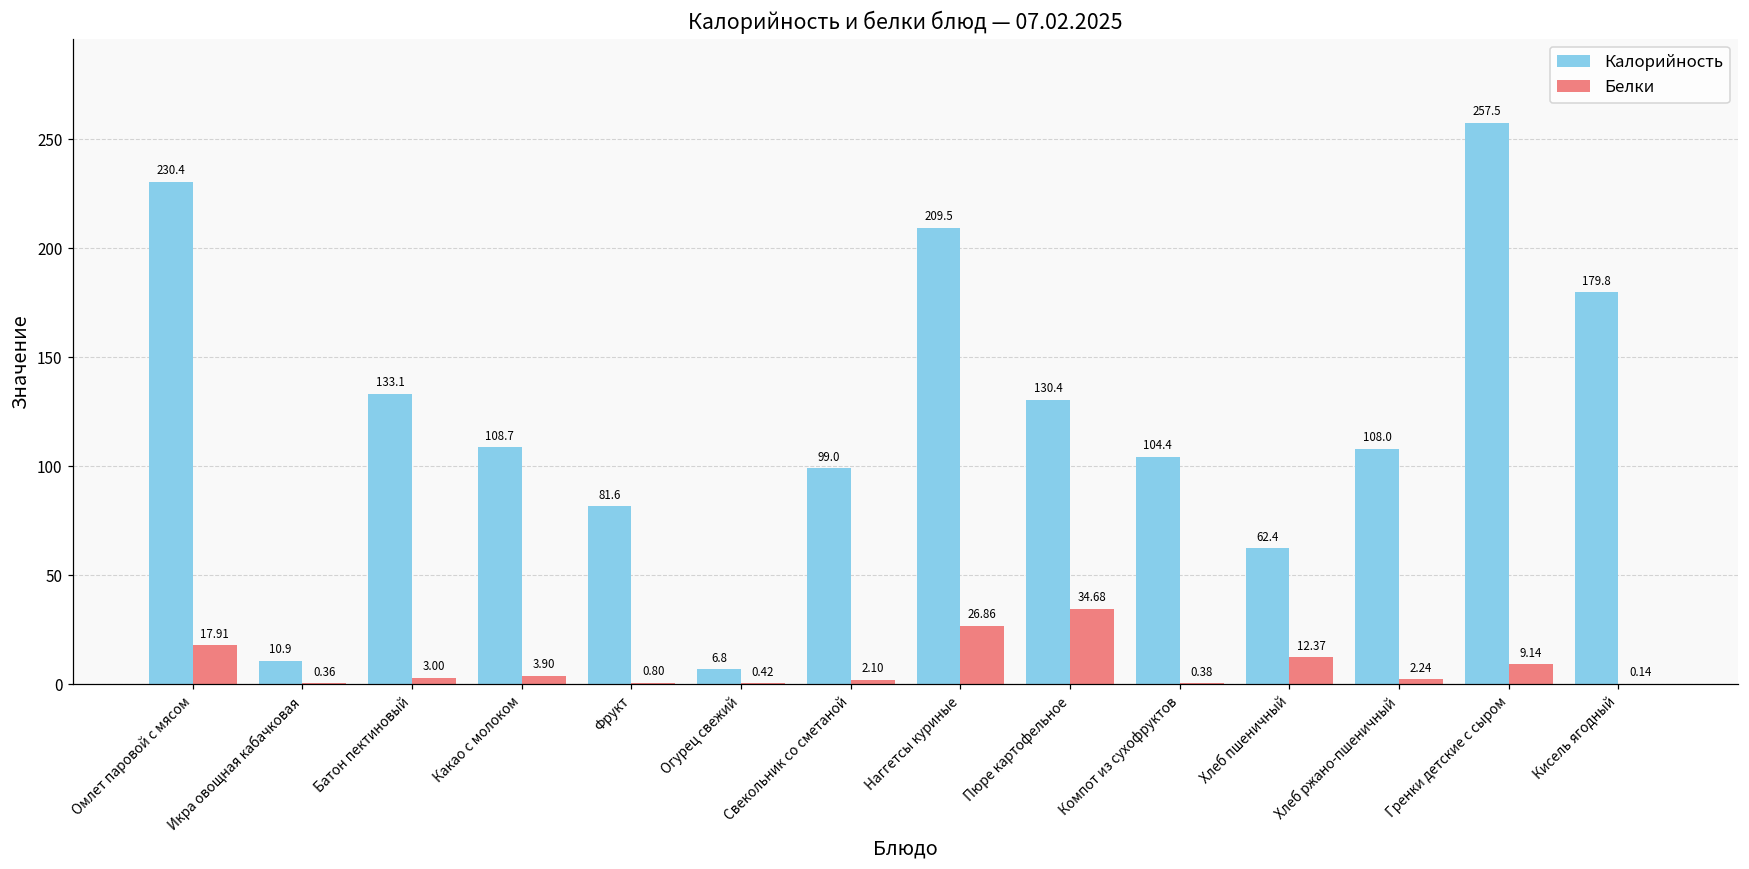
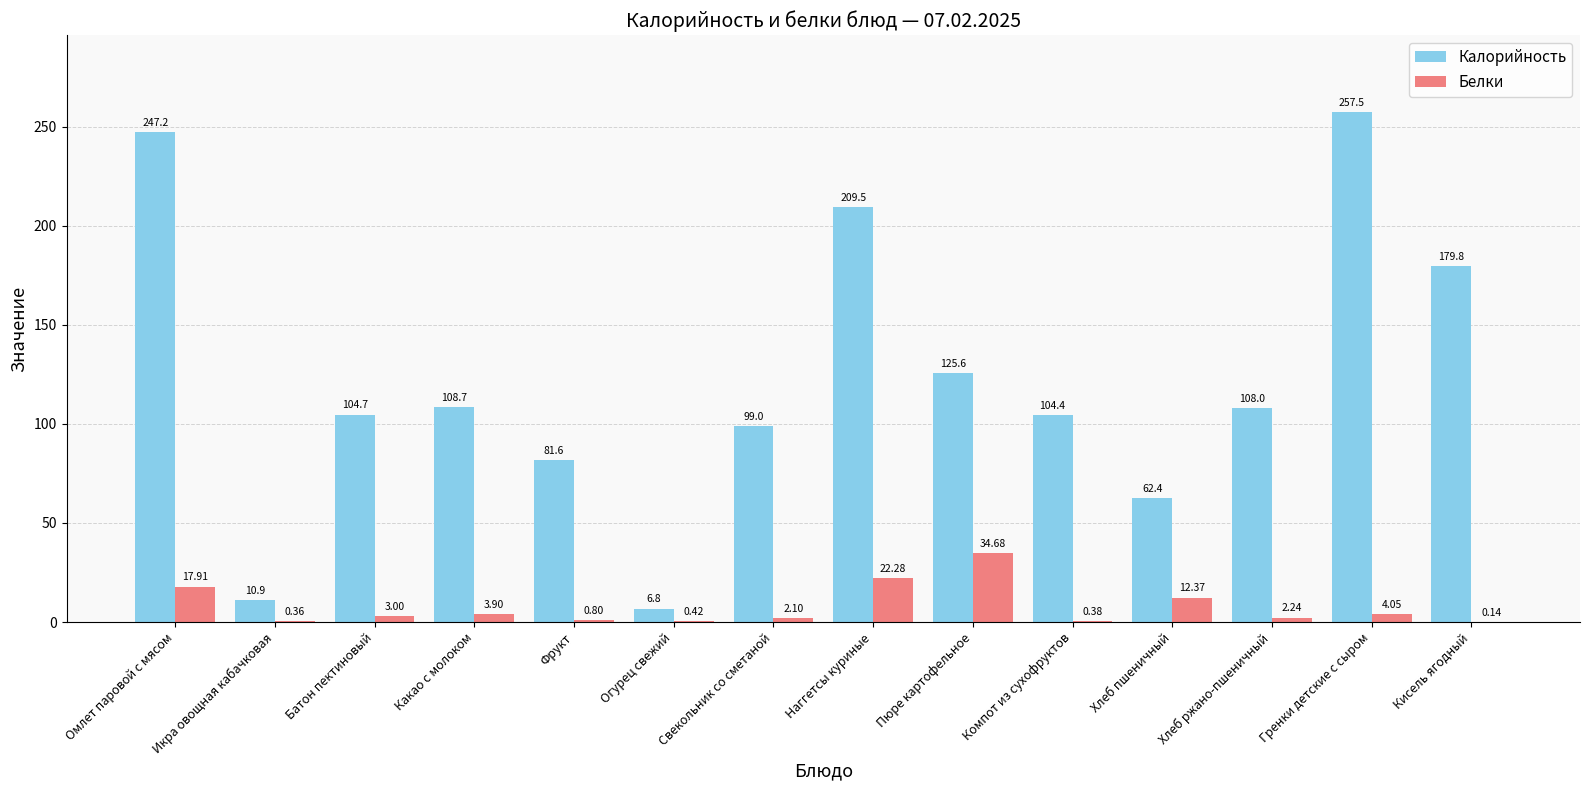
Калорийность, Омлет паровой с мясом: 230.4 -> 247.2
Калорийность, Батон пектиновый: 133.1 -> 104.7
Белки, Наггетсы куриные: 26.86 -> 22.28
Калорийность, Пюре картофельное: 130.4 -> 125.6
Белки, Гренки детские с сыром: 9.14 -> 4.05
